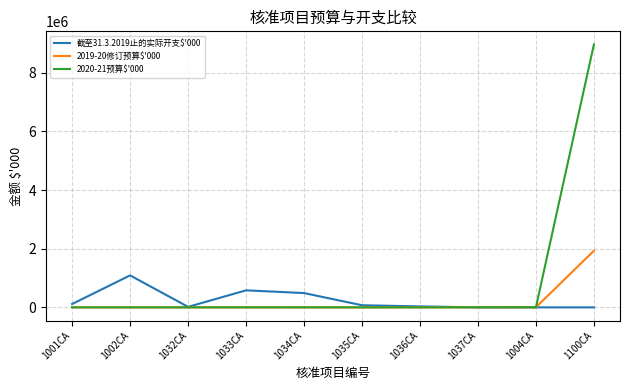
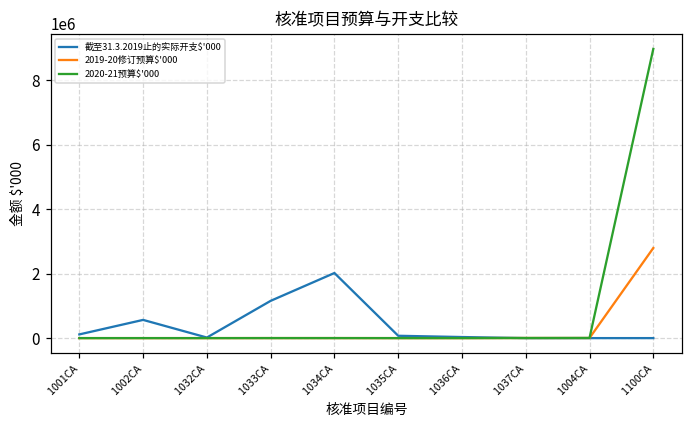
截至31.3.2019止的实际开支$'000, 1002CA: 1100000 -> 600000
截至31.3.2019止的实际开支$'000, 1033CA: 600000 -> 1200000
截至31.3.2019止的实际开支$'000, 1034CA: 500000 -> 2000000
2019-20修订预算$'000, 1100CA: 1900000 -> 2800000
